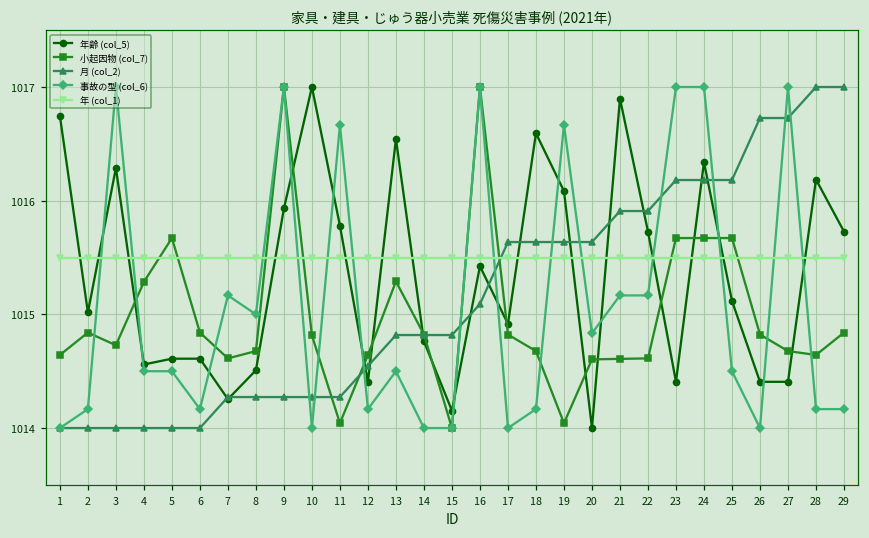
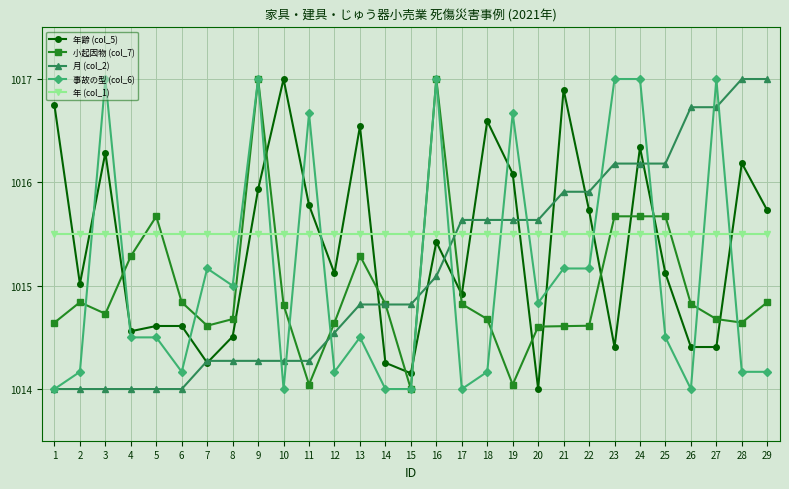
年齢 (col_5), 12: 1014.41 -> 1015.12
年齢 (col_5), 14: 1014.76 -> 1014.25
